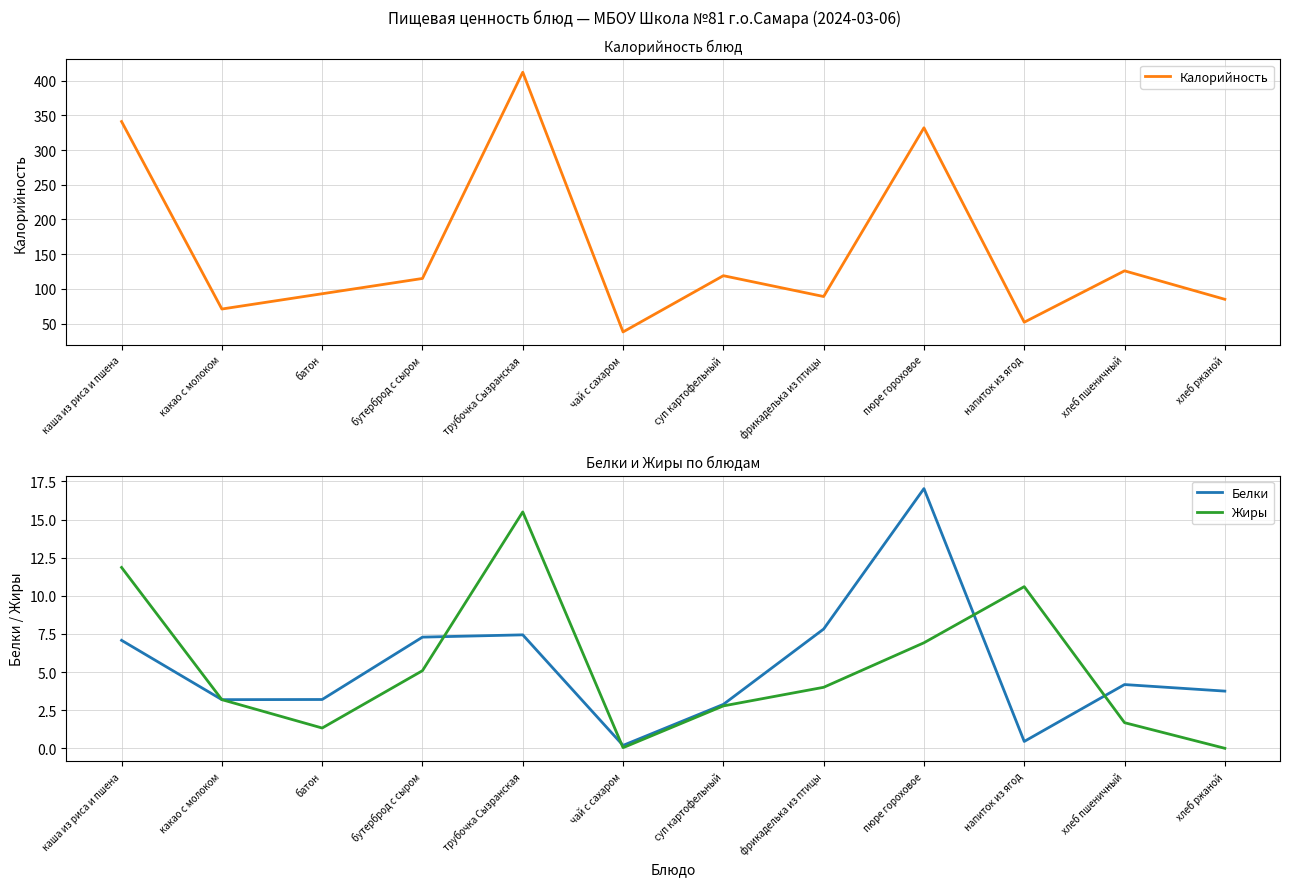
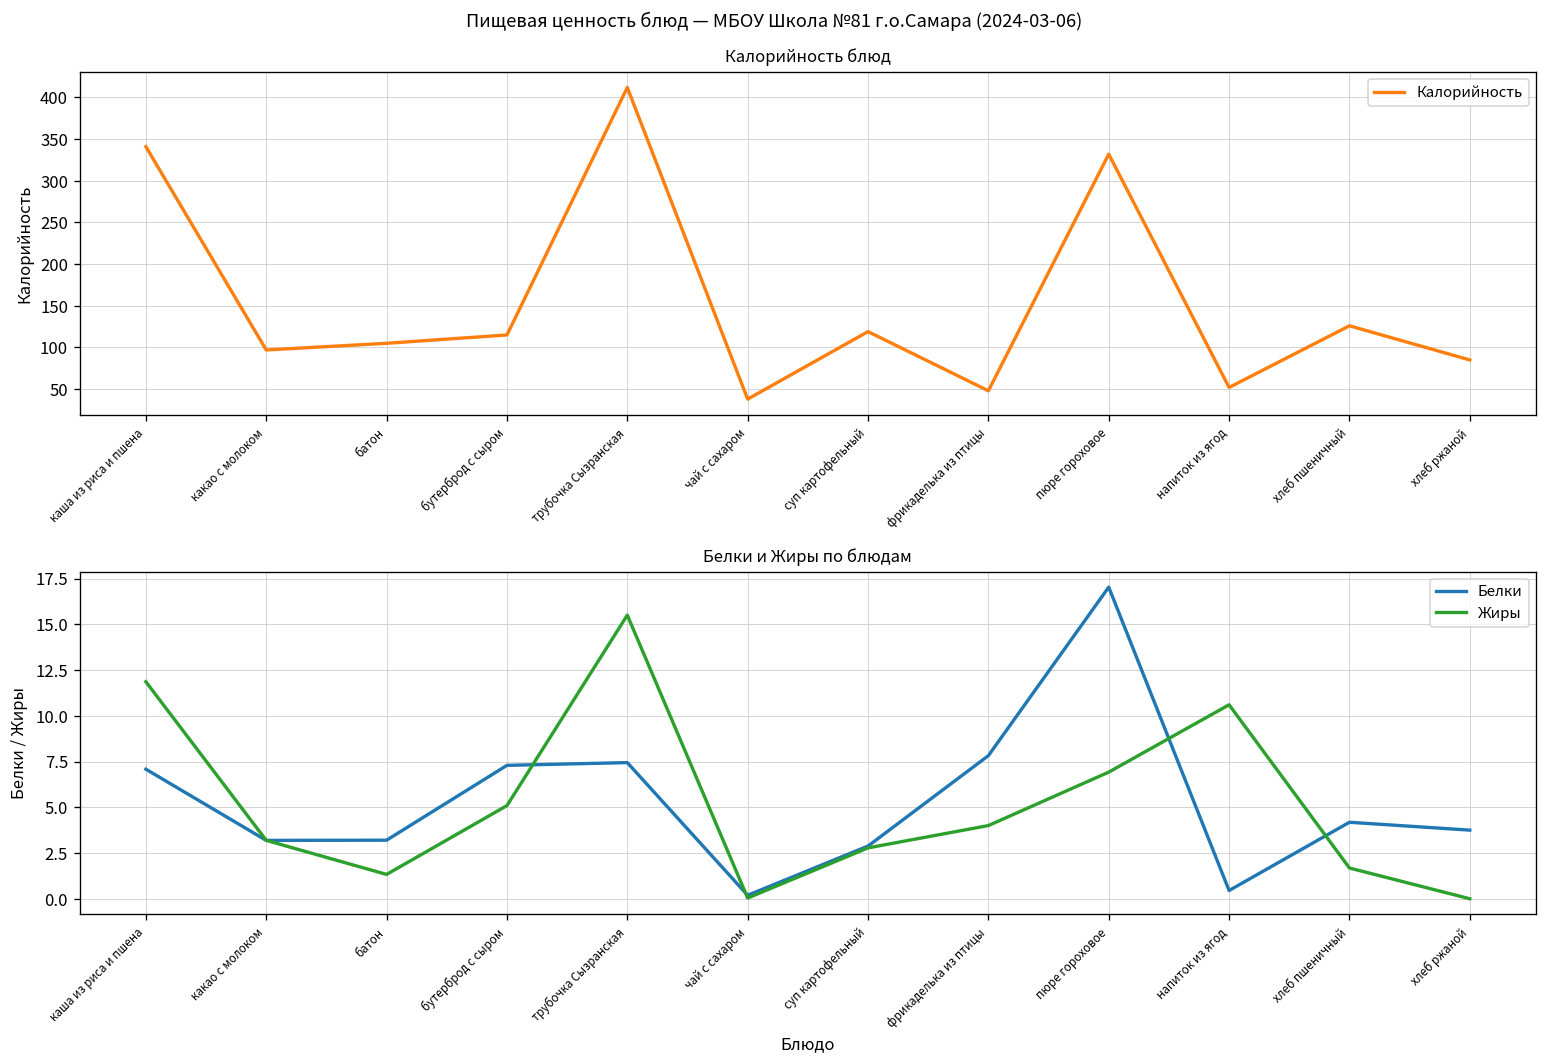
Калорийность блюд, какао с молоком: 70 -> 100
Калорийность блюд, батон: 90 -> 110
Калорийность блюд, фрикаделька из птицы: 90 -> 50
